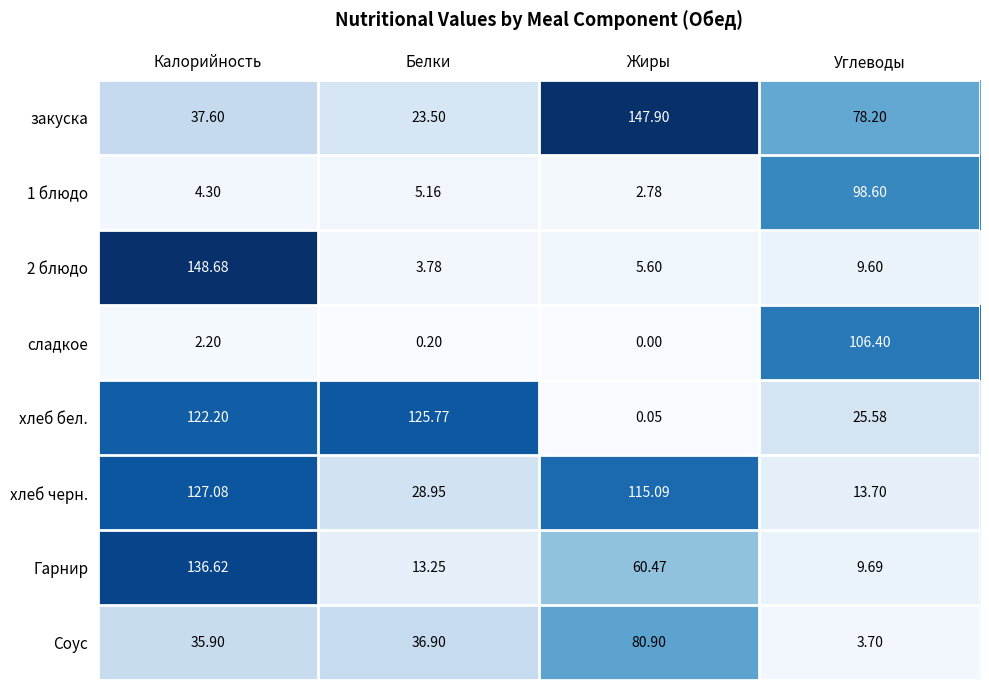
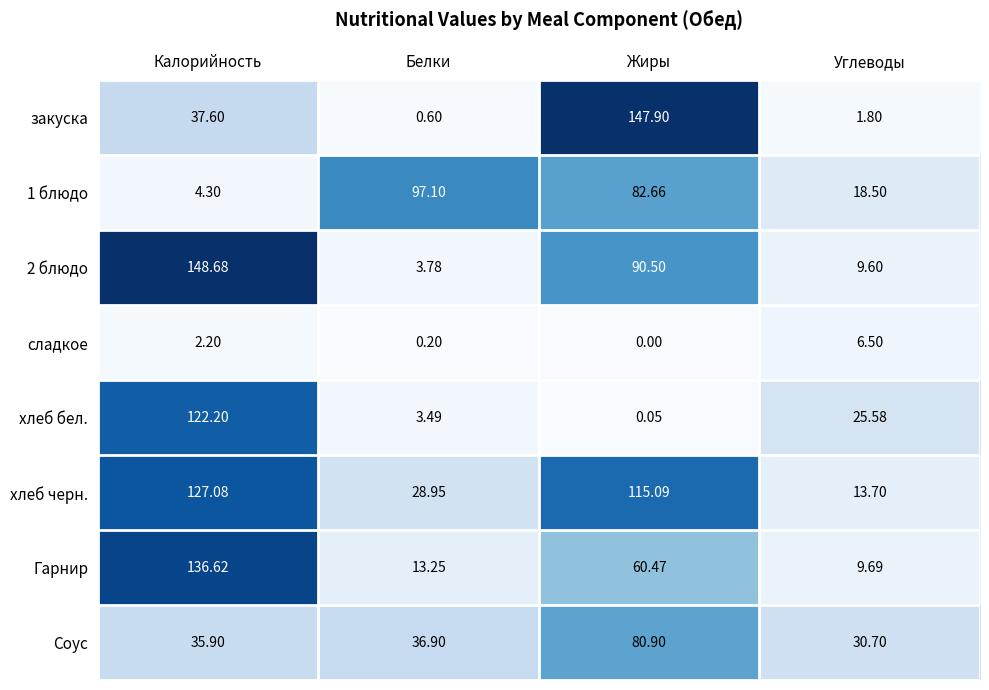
закуска, Белки: 23.50 -> 0.60
закуска, Углеводы: 78.20 -> 1.80
1 блюдо, Белки: 5.16 -> 97.10
1 блюдо, Жиры: 2.78 -> 82.66
1 блюдо, Углеводы: 98.60 -> 18.50
2 блюдо, Жиры: 5.60 -> 90.50
сладкое, Углеводы: 106.40 -> 6.50
хлеб бел., Белки: 125.77 -> 3.49
Соус, Углеводы: 3.70 -> 30.70
